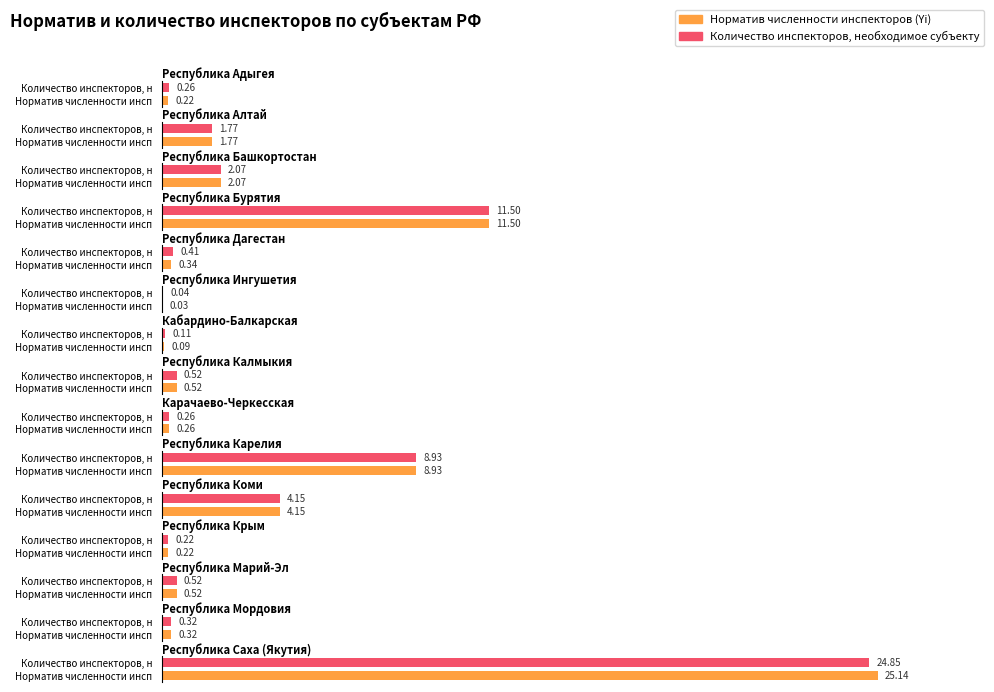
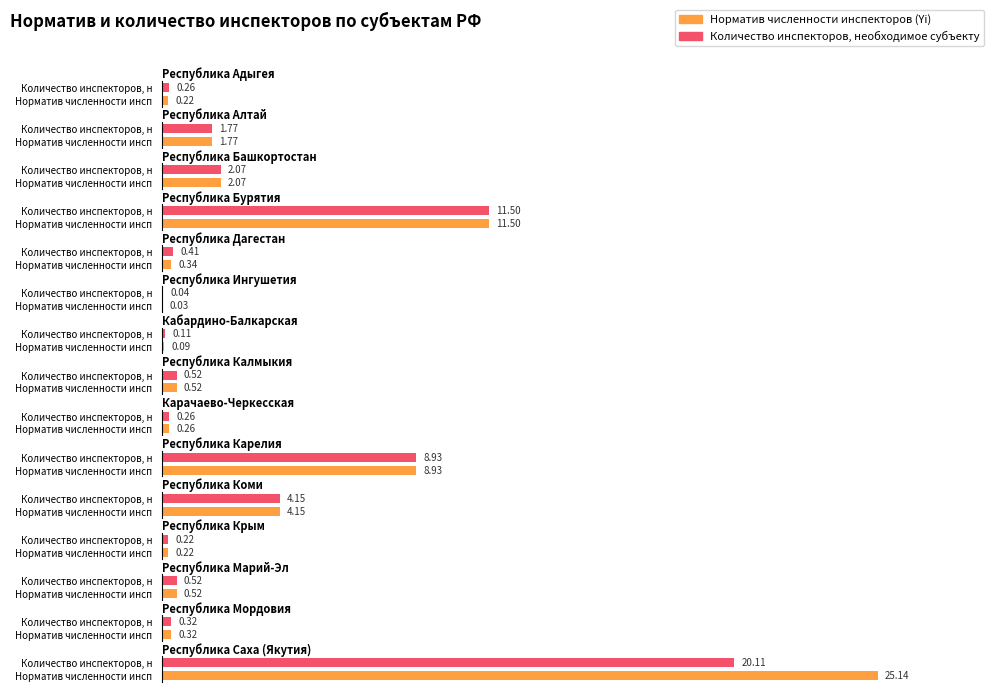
Республика Саха (Якутия), Количество инспекторов, н: 24.85 -> 20.11
